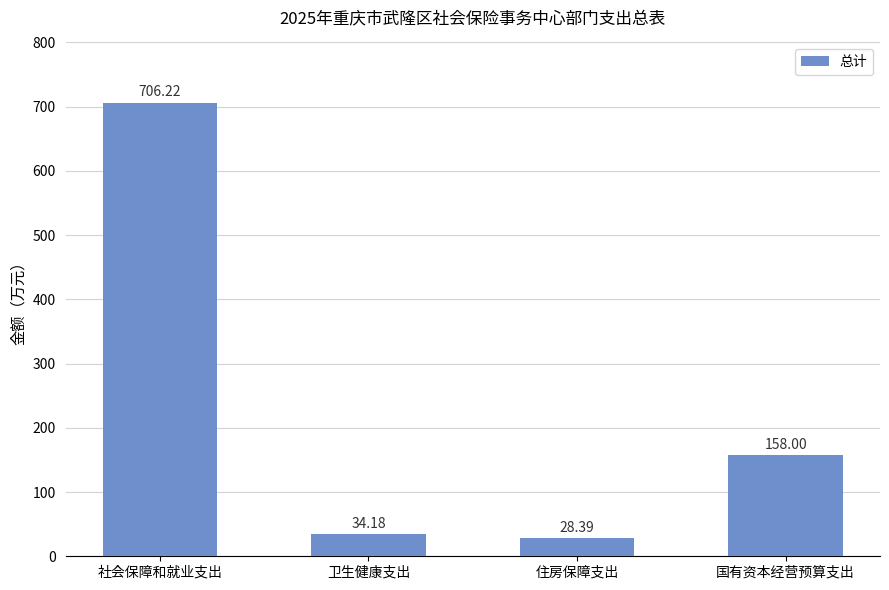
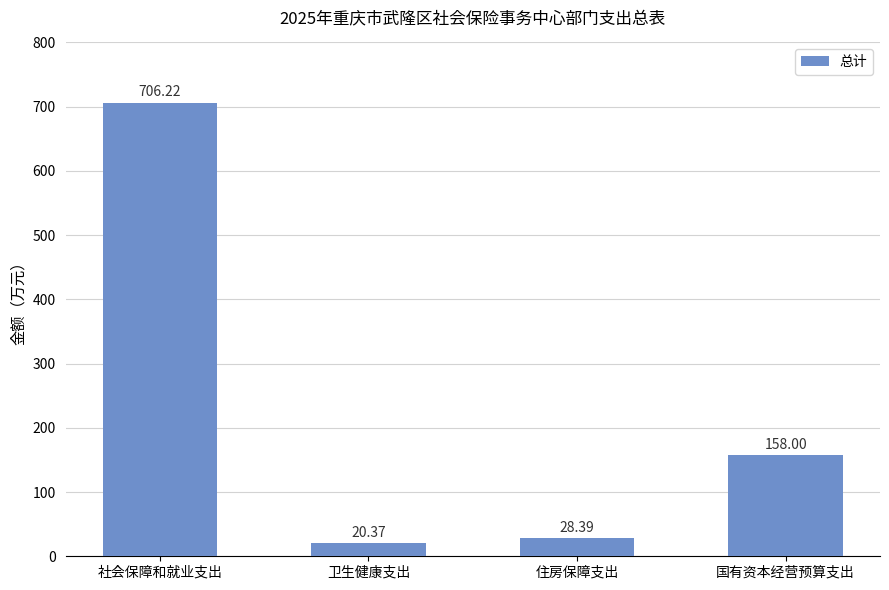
卫生健康支出: 34.18 -> 20.37
